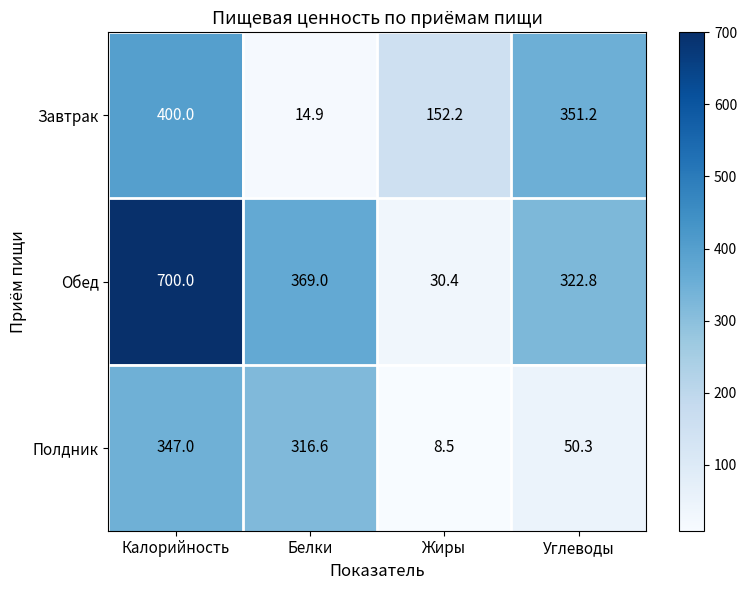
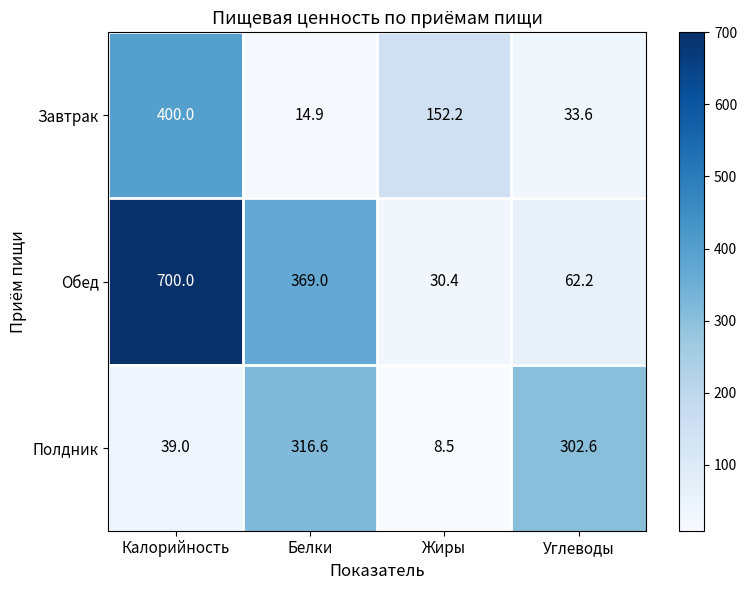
Завтрак, Углеводы: 351.2 -> 33.6
Обед, Углеводы: 322.8 -> 62.2
Полдник, Калорийность: 347.0 -> 39.0
Полдник, Углеводы: 50.3 -> 302.6
